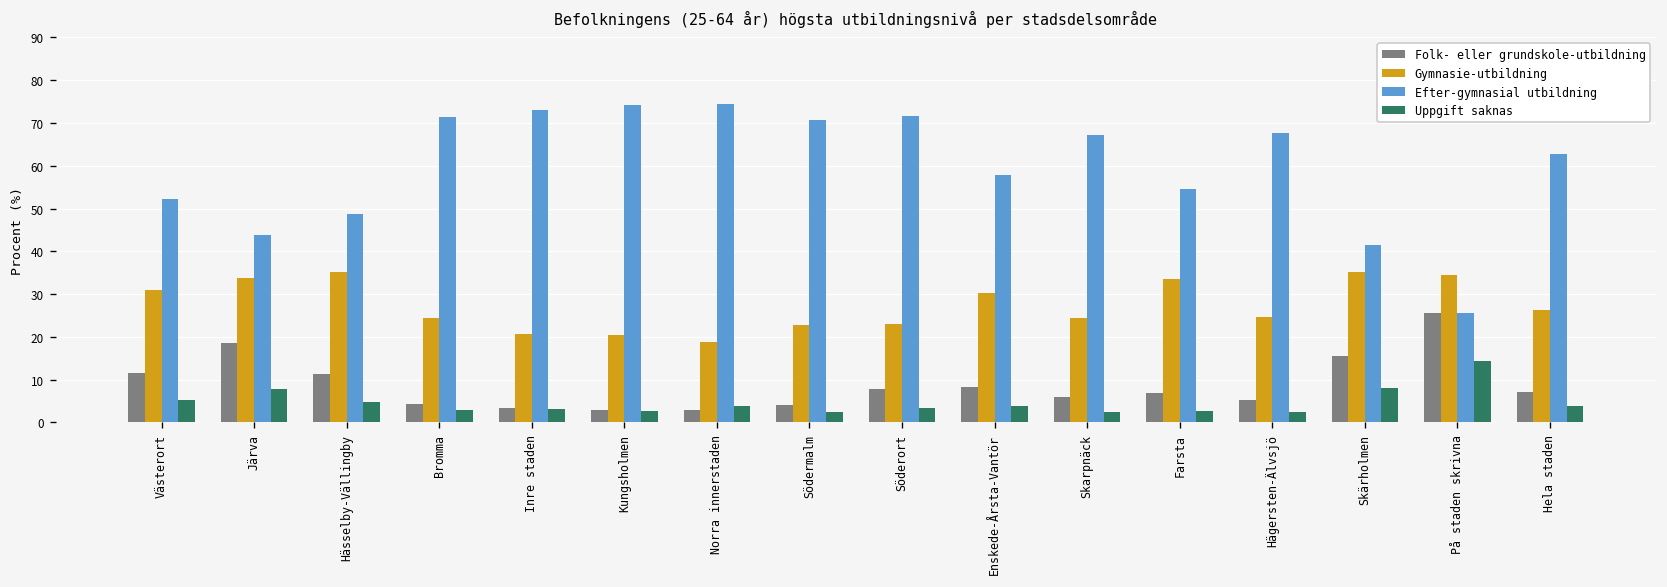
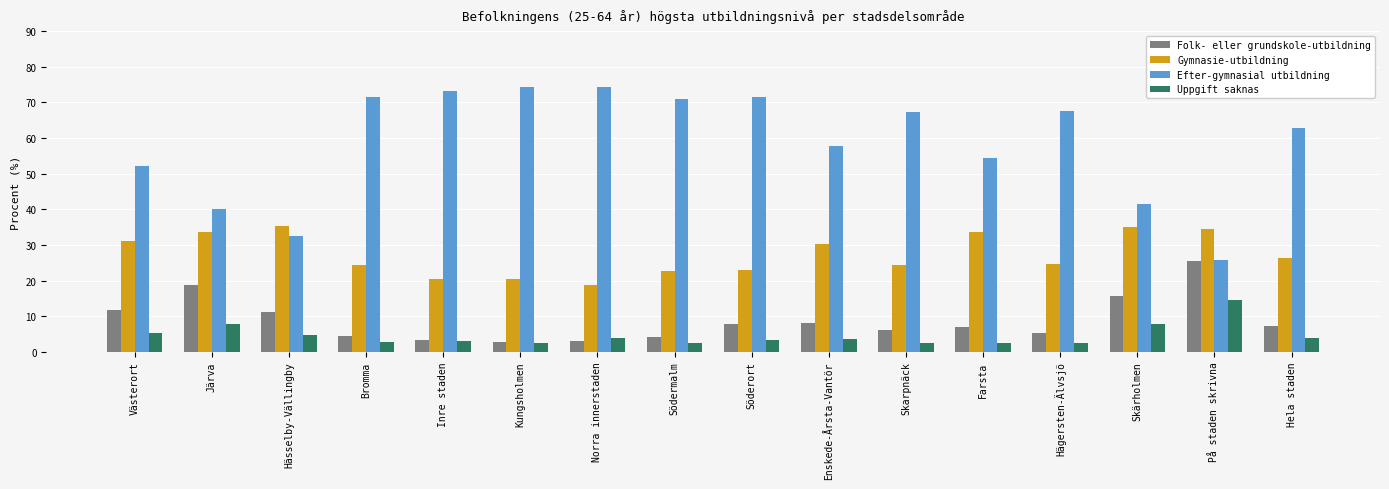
Efter-gymnasial utbildning, Järva: 44 -> 40
Efter-gymnasial utbildning, Hässelby-Vällingby: 49 -> 33
